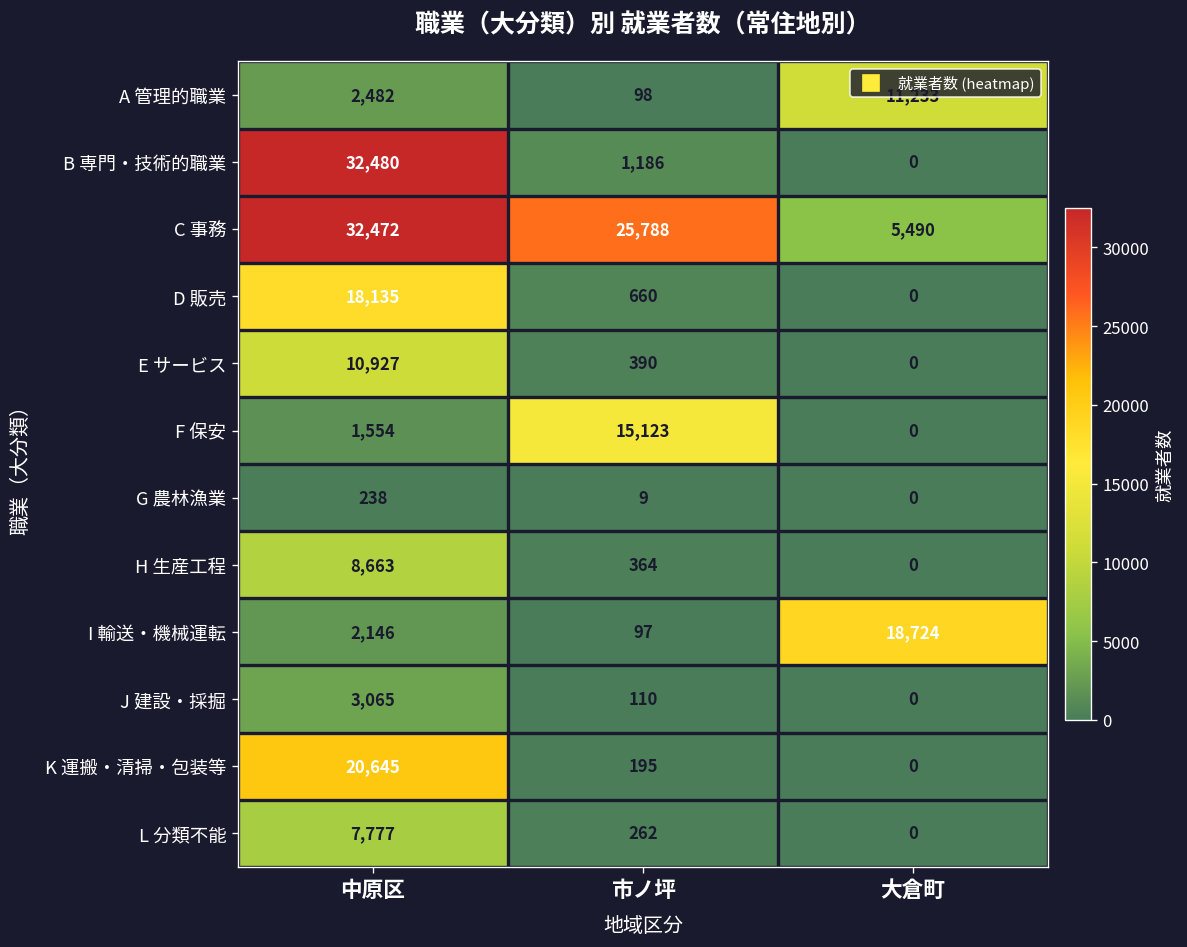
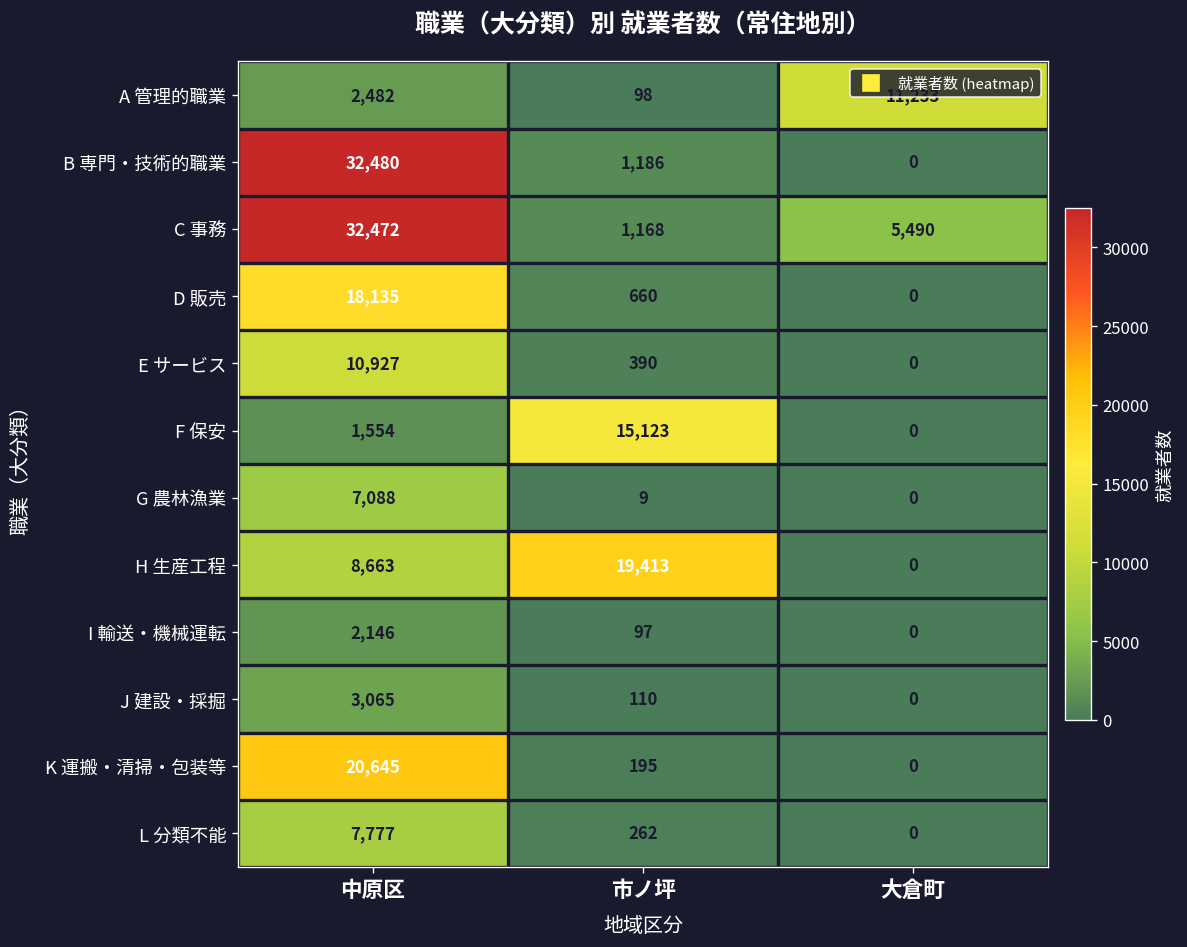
C 事務, 市ノ坪: 25,788 -> 1,168
G 農林漁業, 中原区: 238 -> 7,088
H 生産工程, 市ノ坪: 364 -> 19,413
I 輸送・機械運転, 大倉町: 18,724 -> 0
